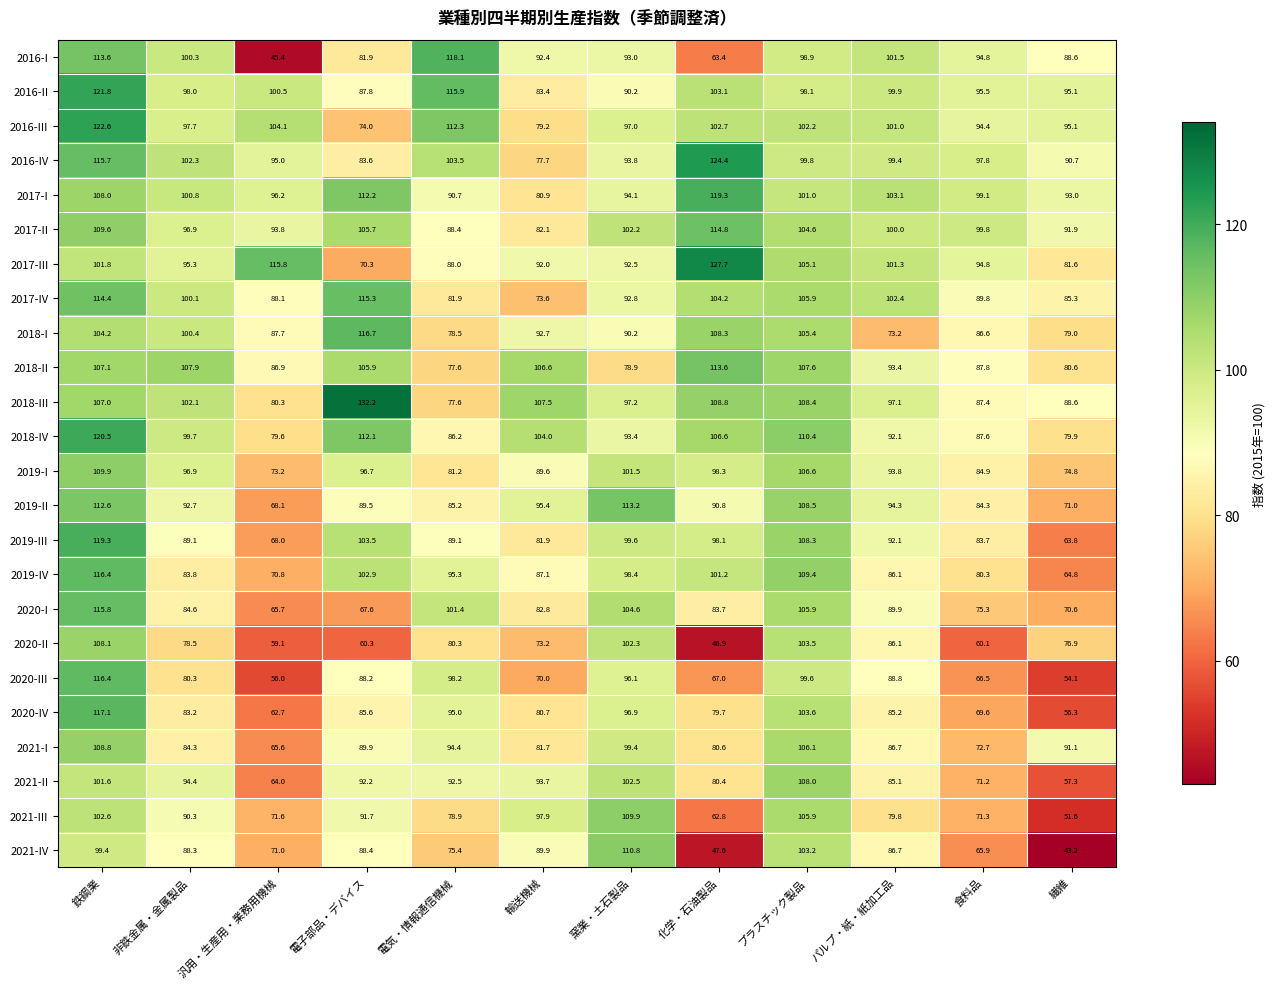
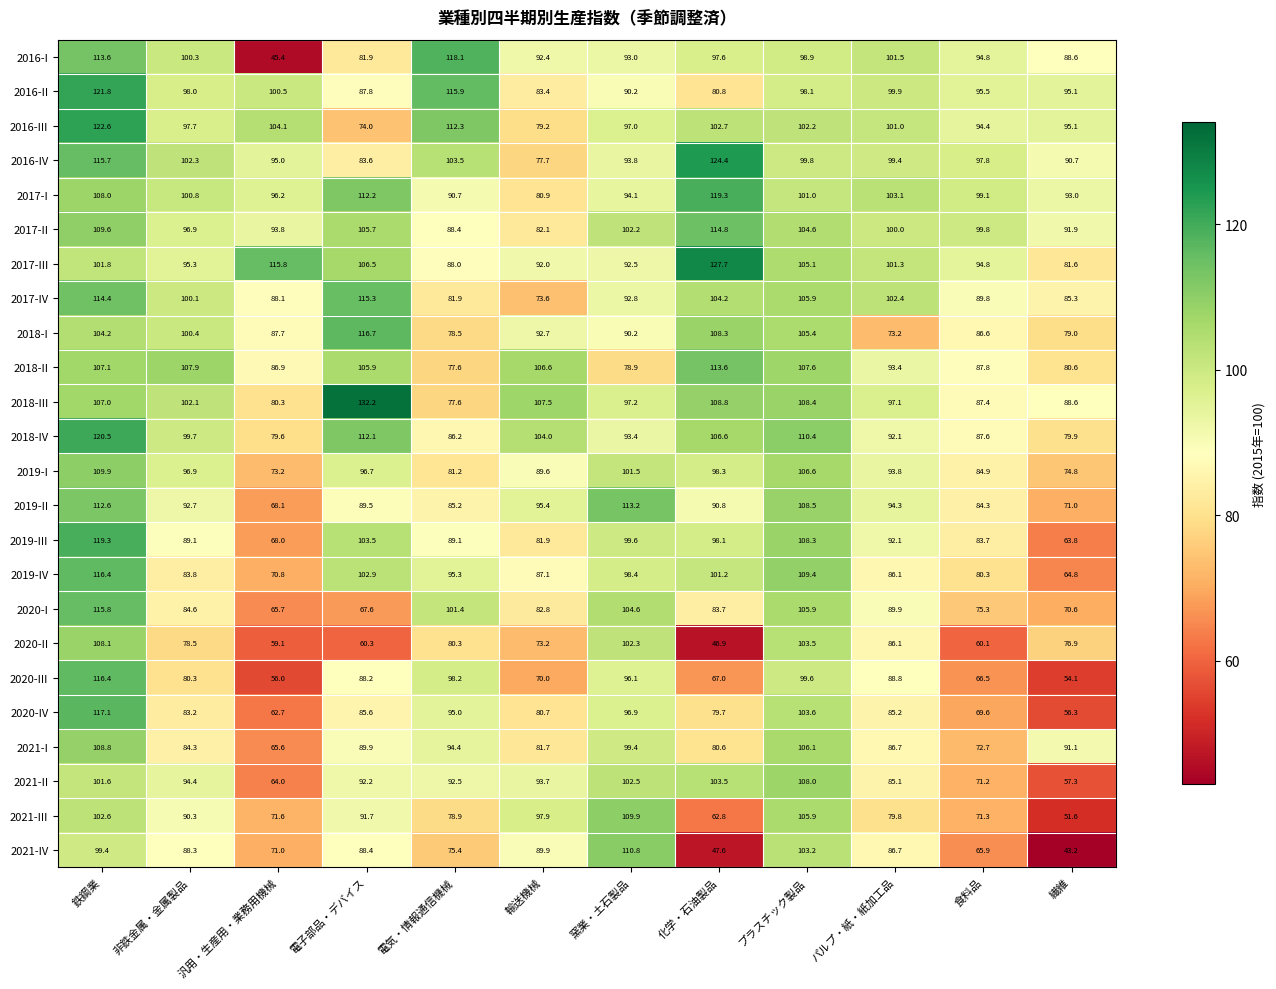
2016-I, 化学・石油製品: 63.4 -> 97.6
2016-II, 化学・石油製品: 103.1 -> 80.8
2017-III, 電子部品・デバイス: 70.3 -> 106.5
2021-II, 化学・石油製品: 80.4 -> 103.5
